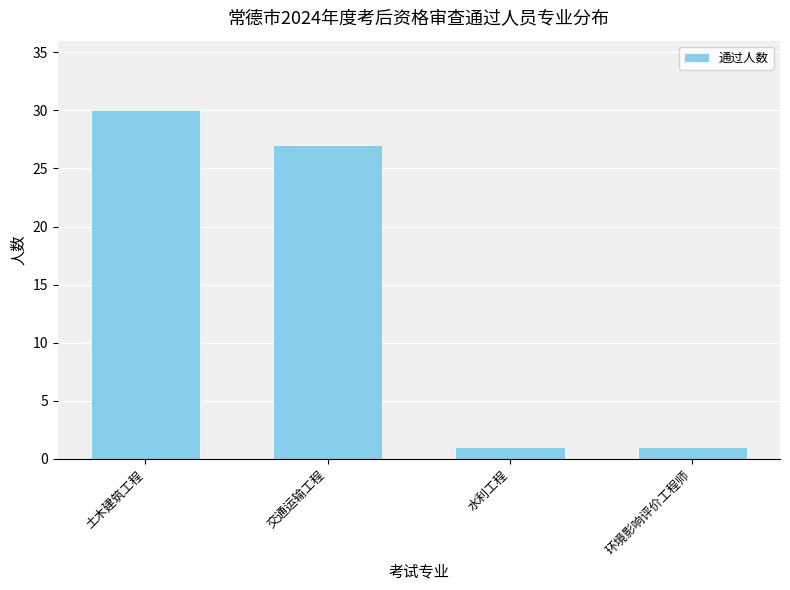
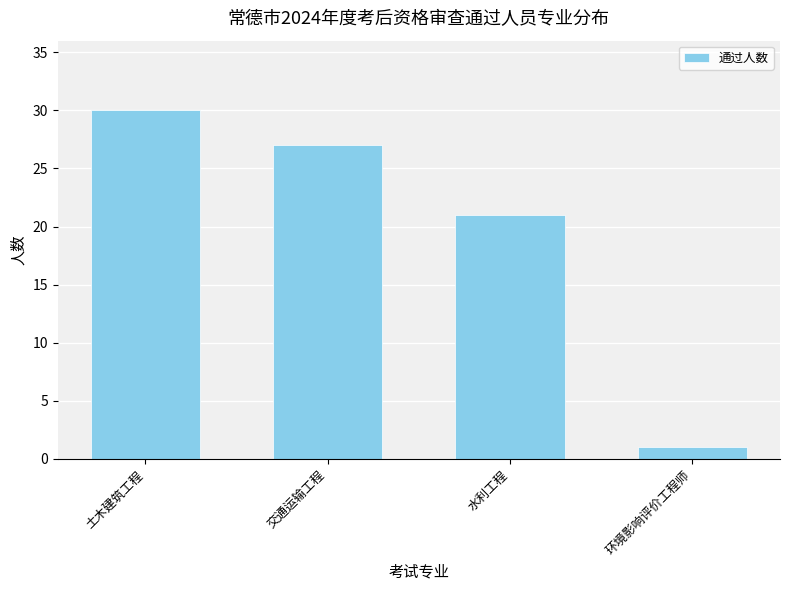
水利工程: 1 -> 21
